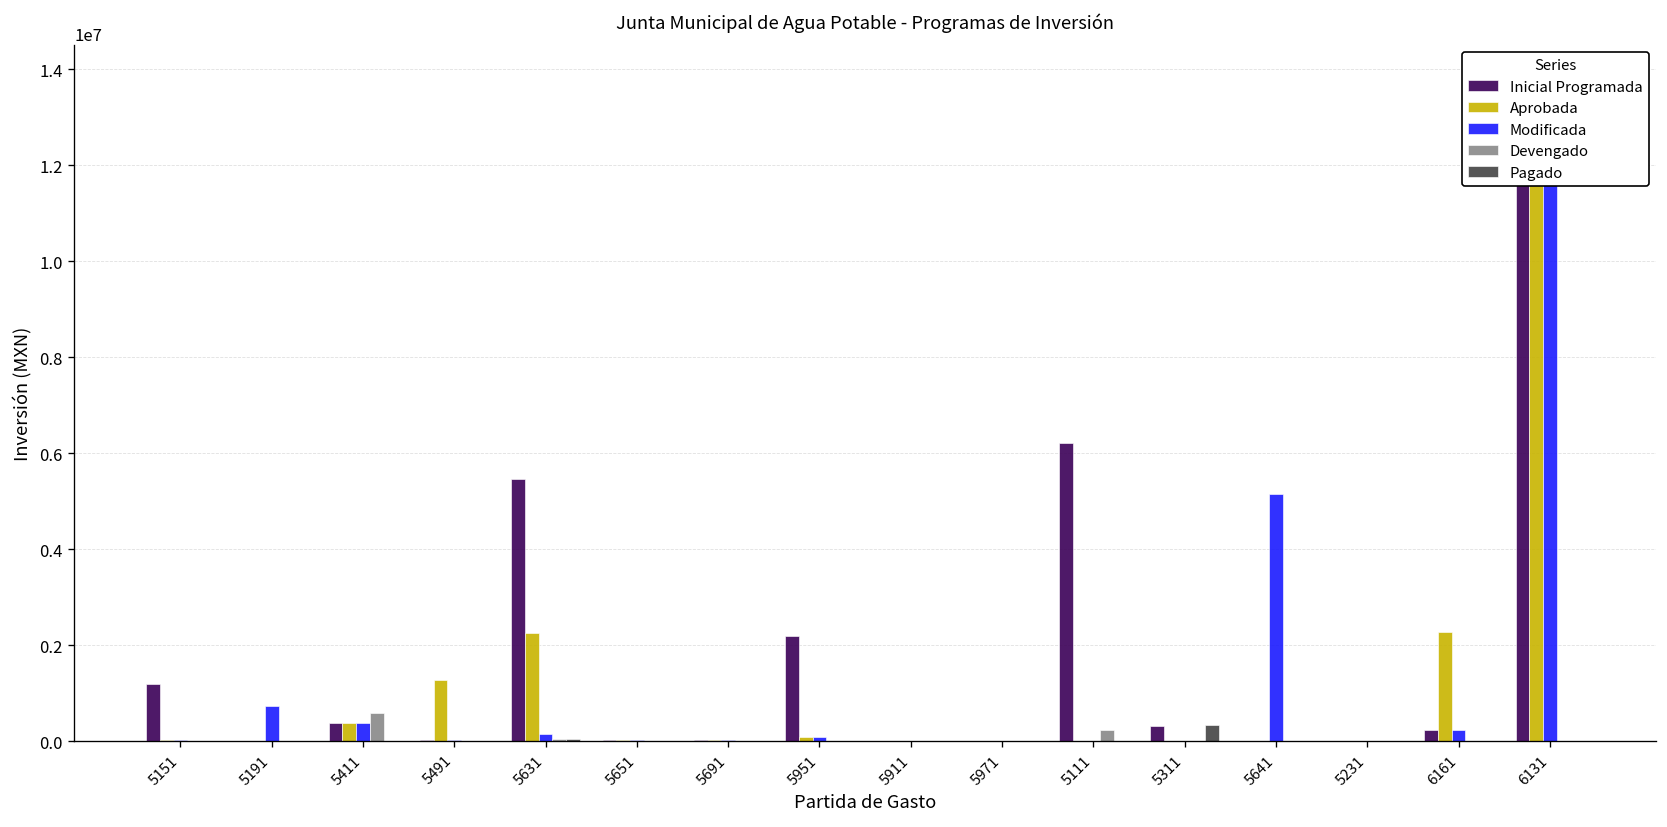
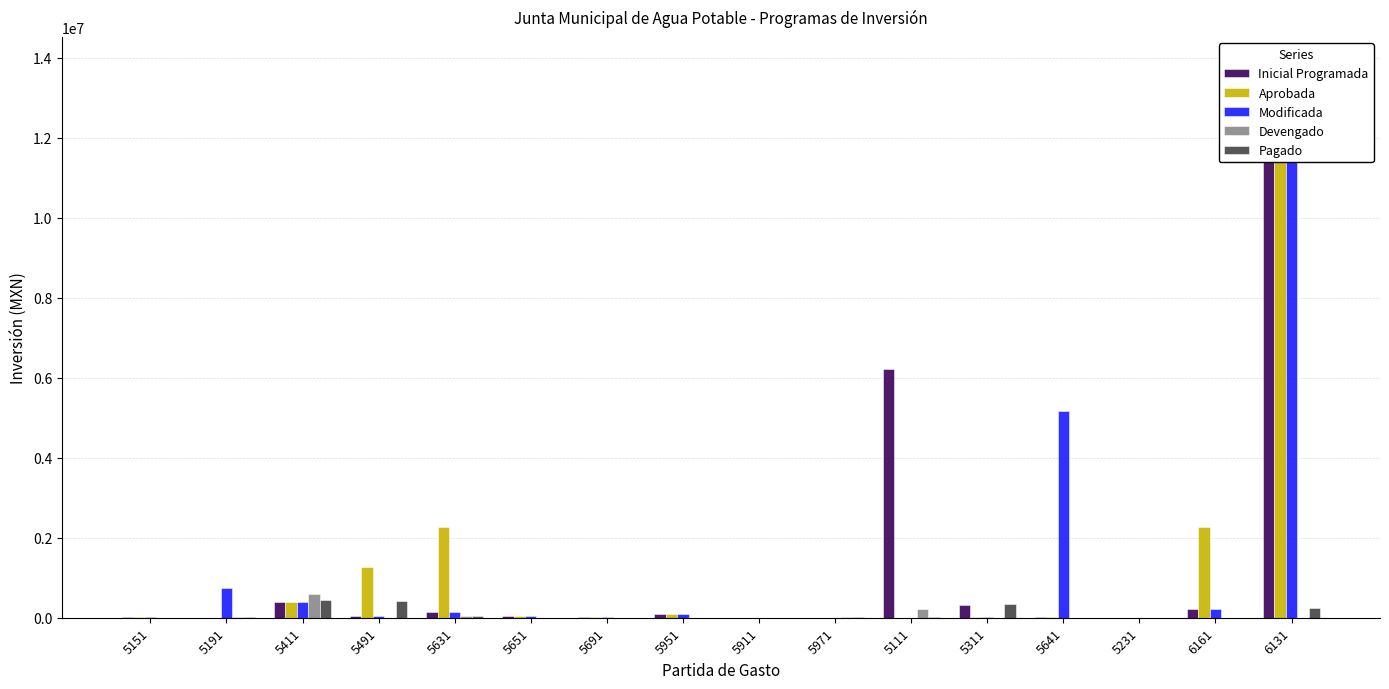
Inicial Programada, 5151: 1200000 -> 0
Pagado, 5411: 0 -> 400000
Pagado, 5491: 0 -> 400000
Inicial Programada, 5631: 5500000 -> 100000
Inicial Programada, 5951: 2200000 -> 100000
Pagado, 6131: 0 -> 200000
